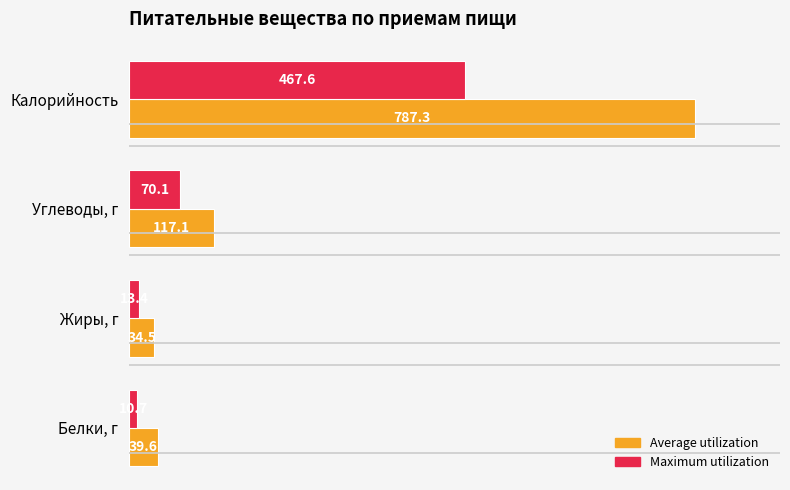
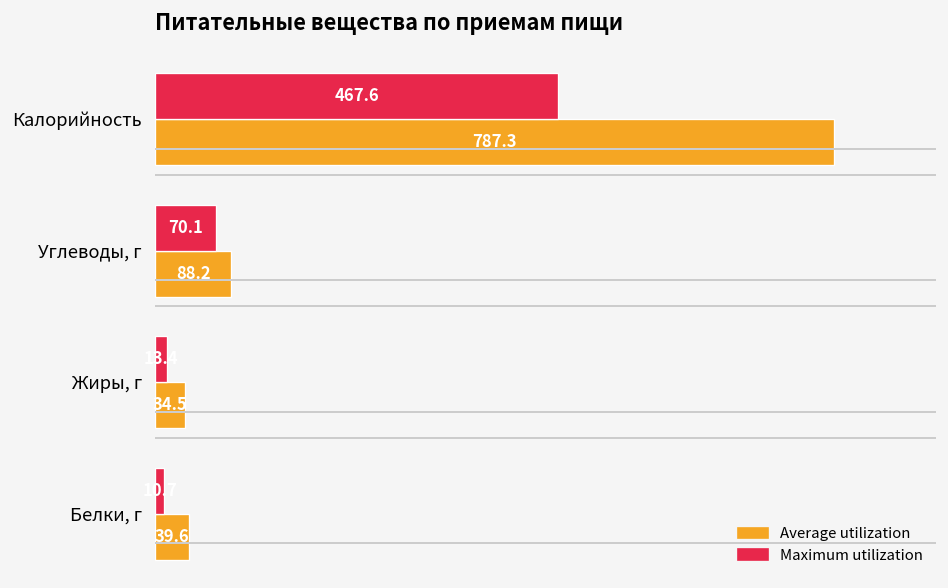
Average utilization, Углеводы, г: 117.1 -> 88.2
